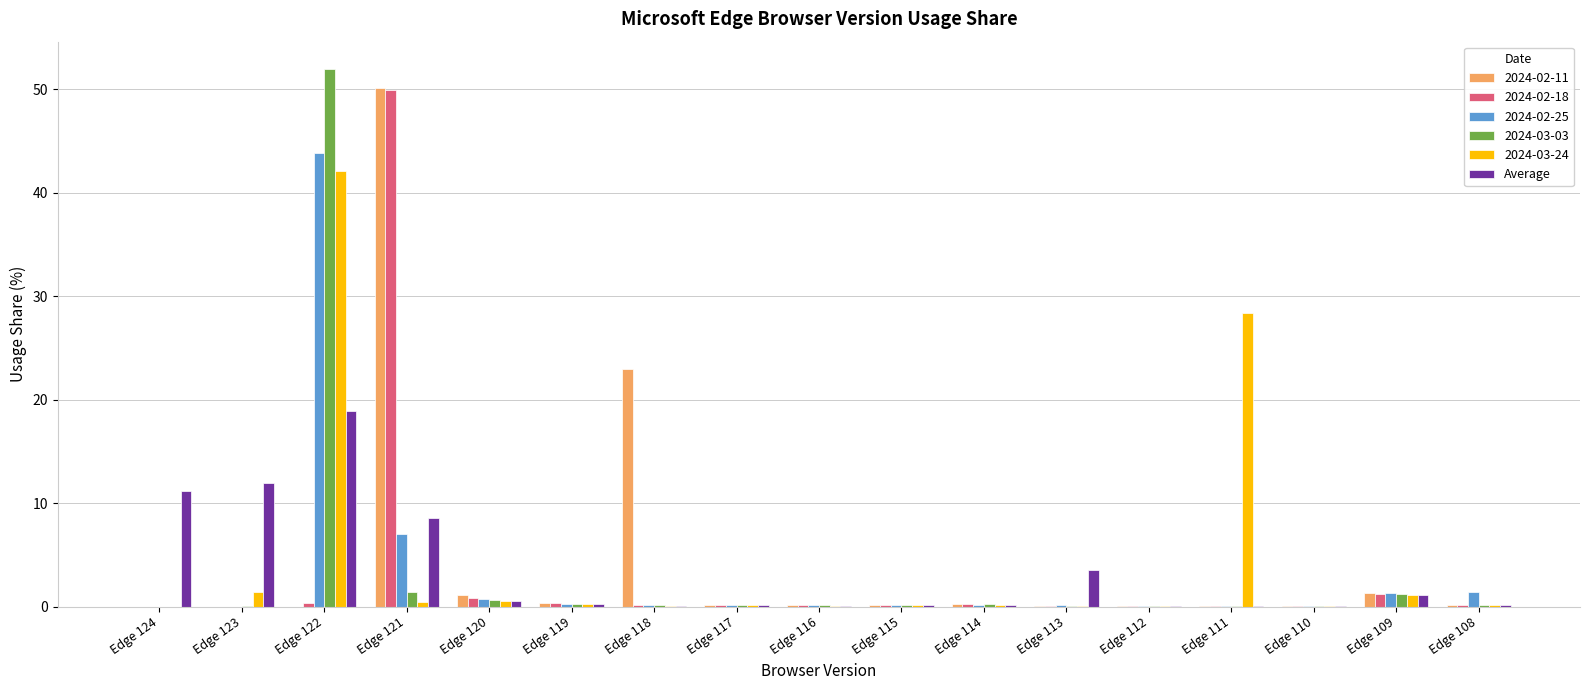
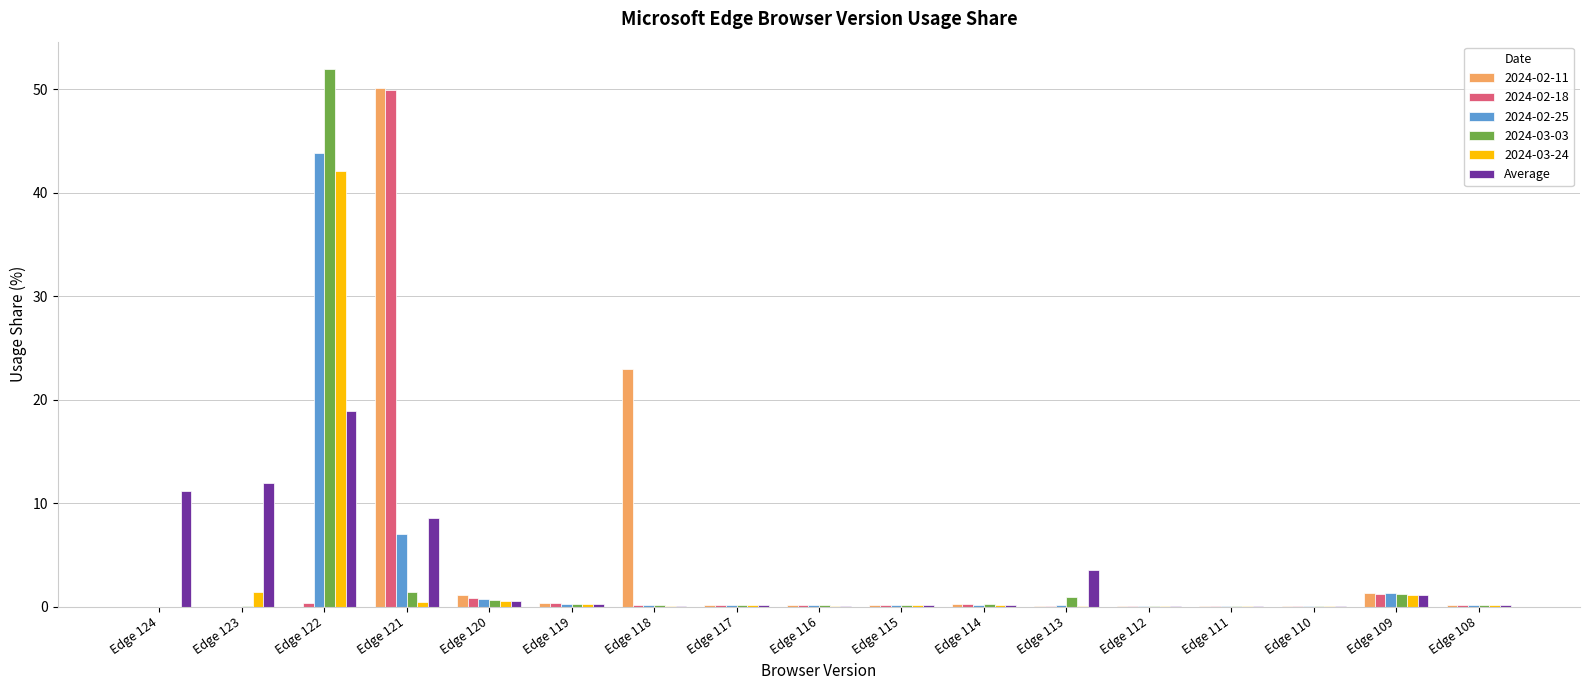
2024-03-03, Edge 113: 0.1 -> 0.9
2024-03-24, Edge 111: 28.4 -> 0.1
2024-02-25, Edge 108: 1.5 -> 0.2
